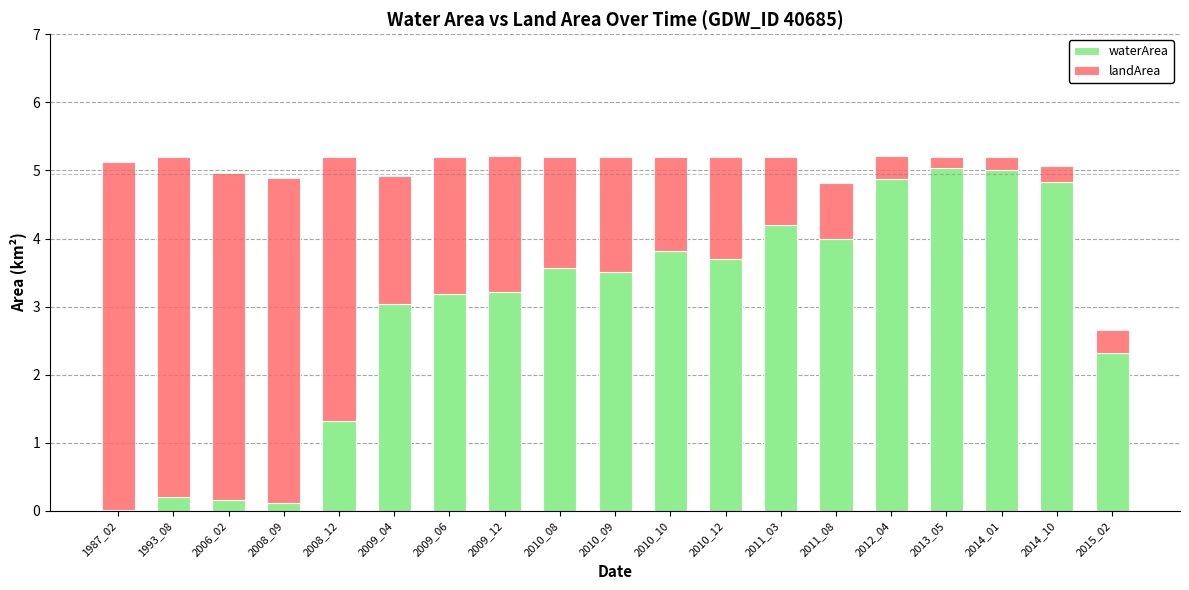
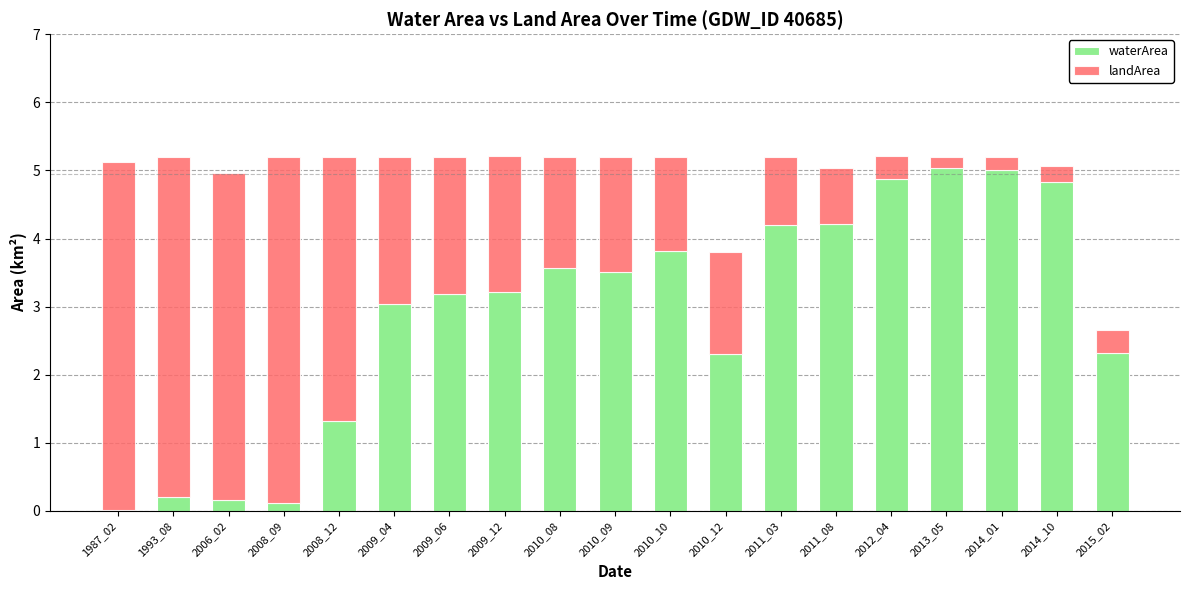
landArea, 2008_09: 4.8 -> 5.1
landArea, 2009_04: 1.9 -> 2.2
waterArea, 2010_12: 3.7 -> 2.3
waterArea, 2011_08: 4.0 -> 4.2
